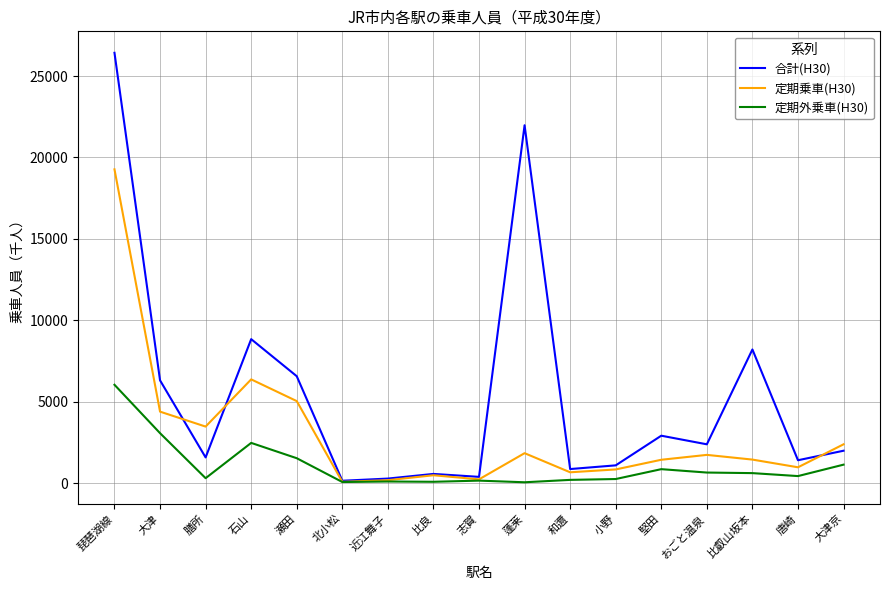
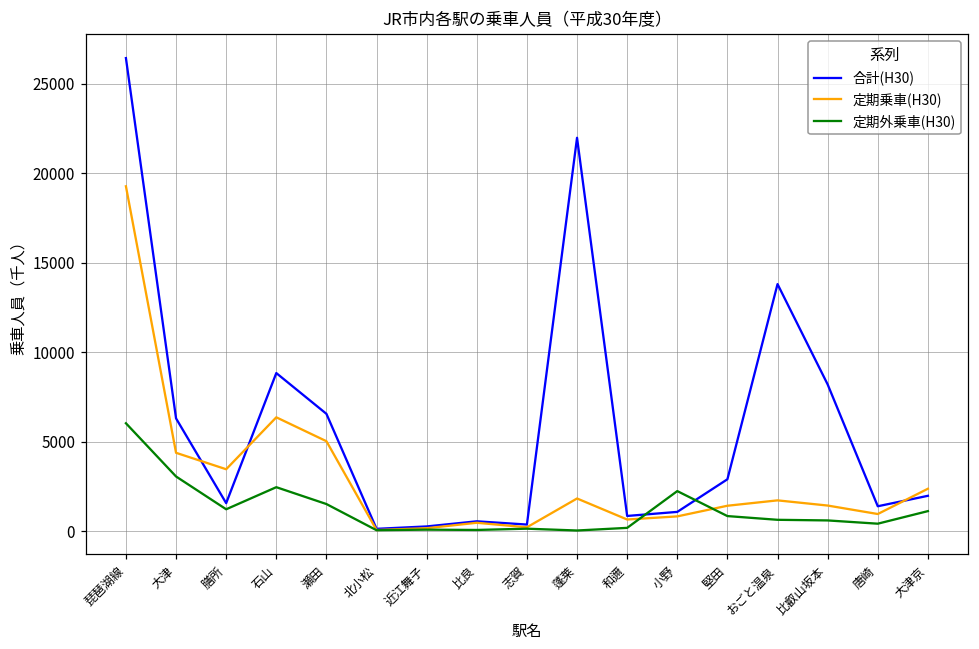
定期外乗車(H30), 膳所: 300 -> 1200
定期外乗車(H30), 小野: 300 -> 2300
合計(H30), おごと温泉: 2400 -> 13800
